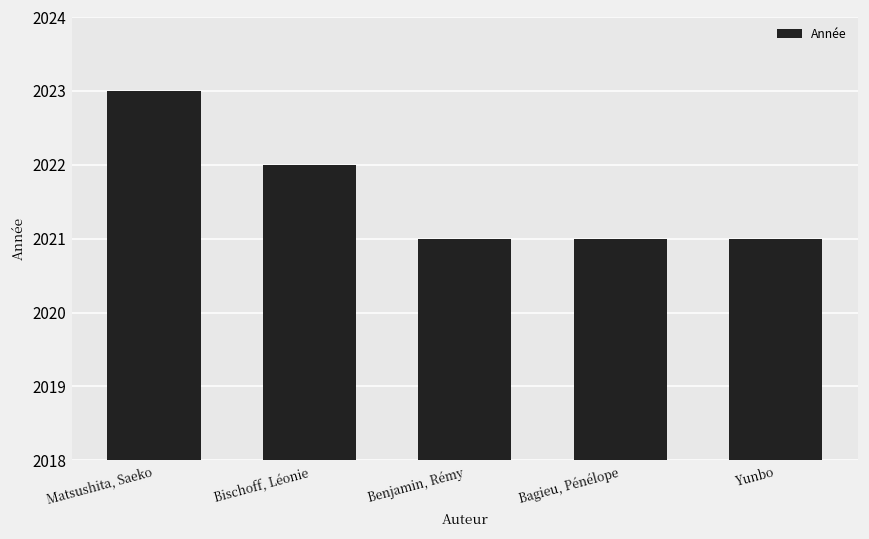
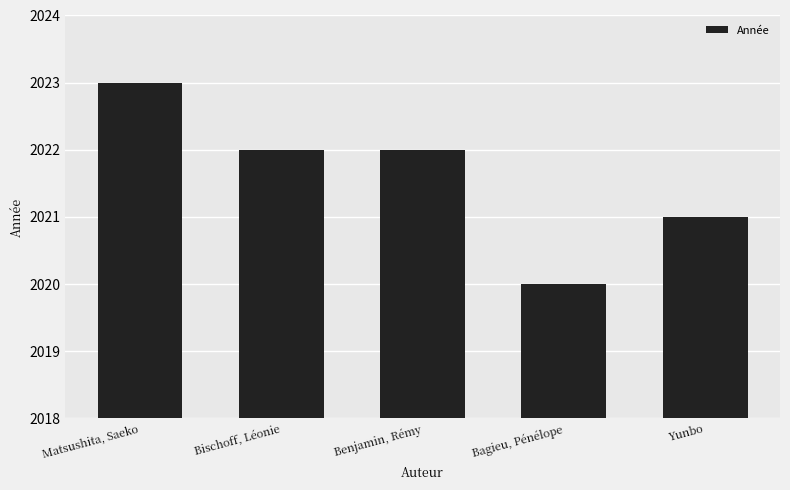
Benjamin, Rémy: 2021 -> 2022
Bagieu, Pénélope: 2021 -> 2020
